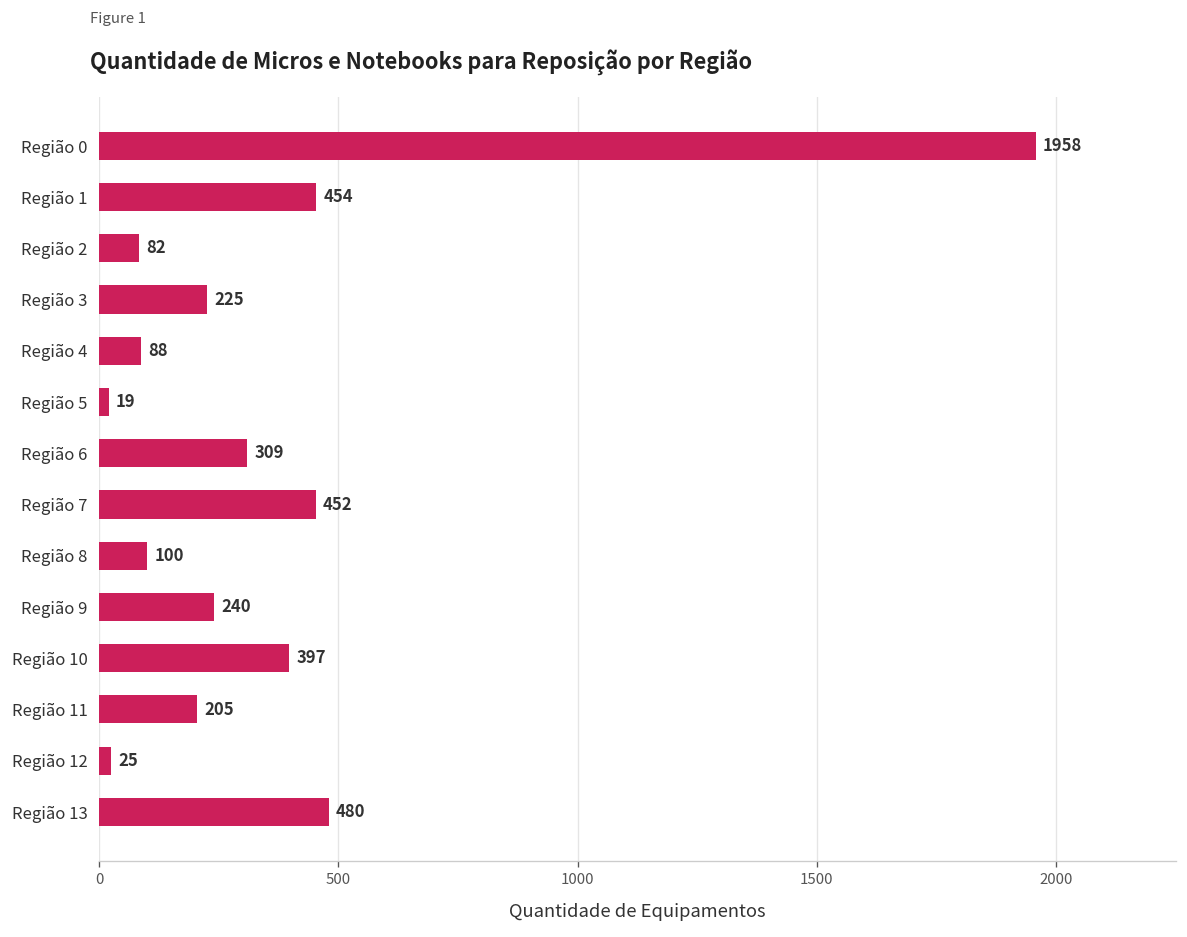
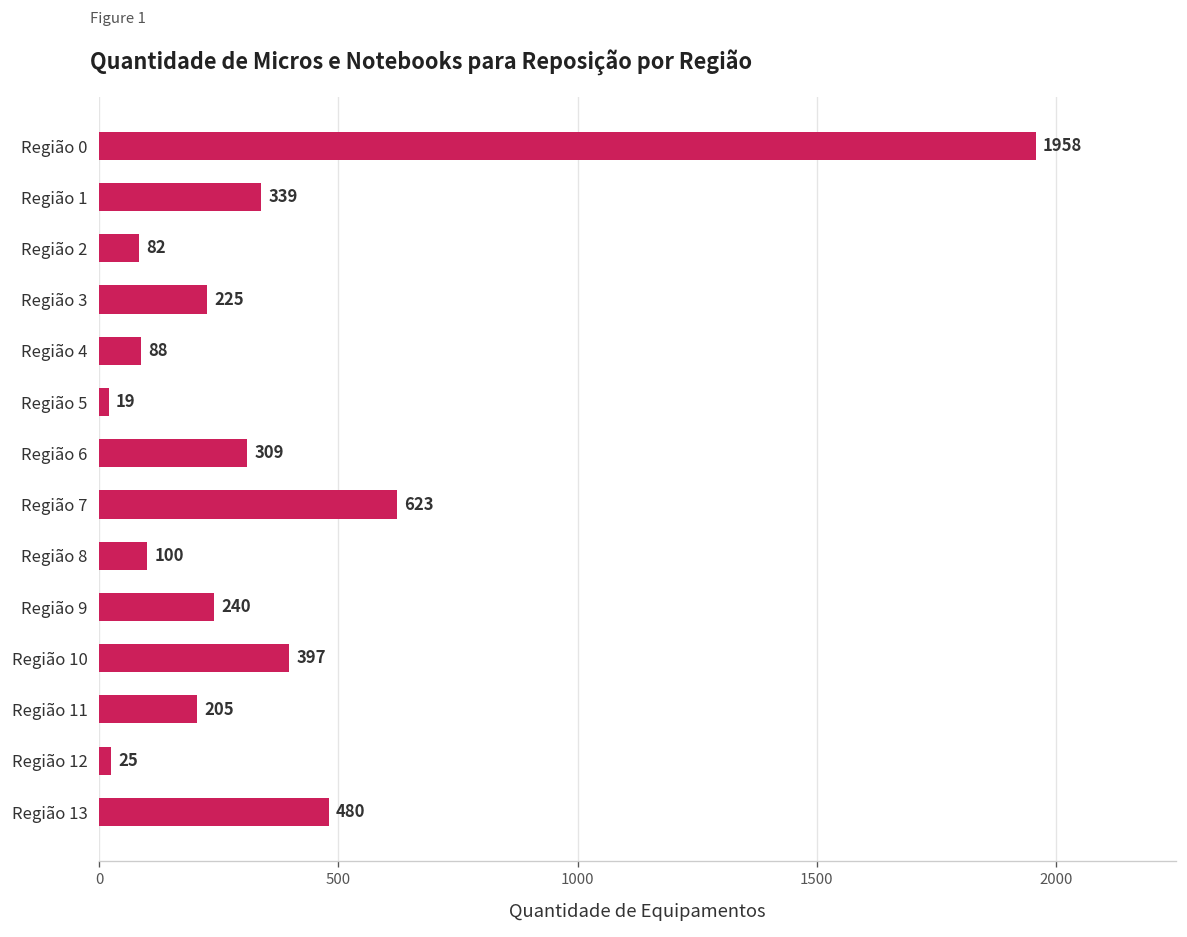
Região 1: 454 -> 339
Região 7: 452 -> 623
